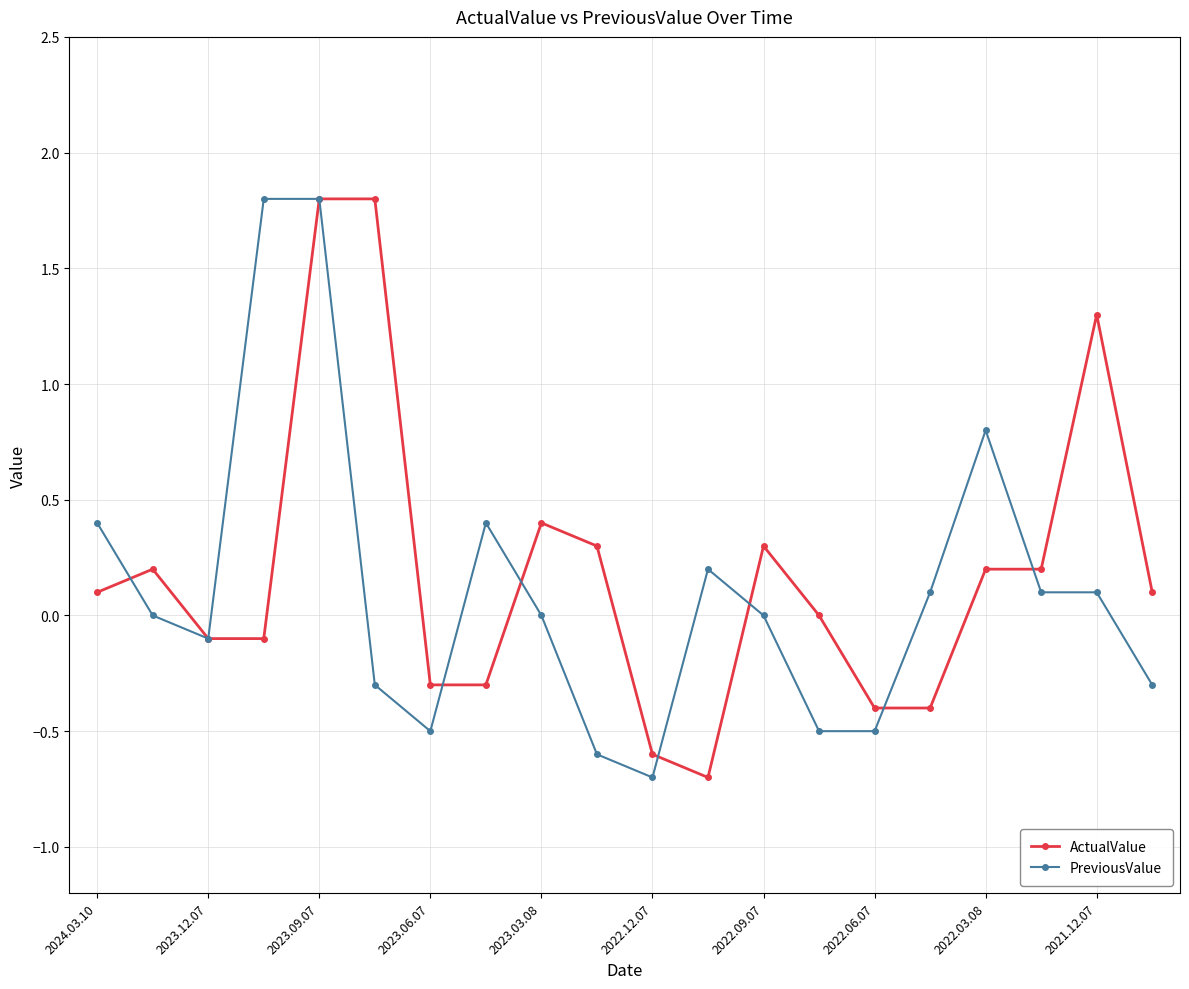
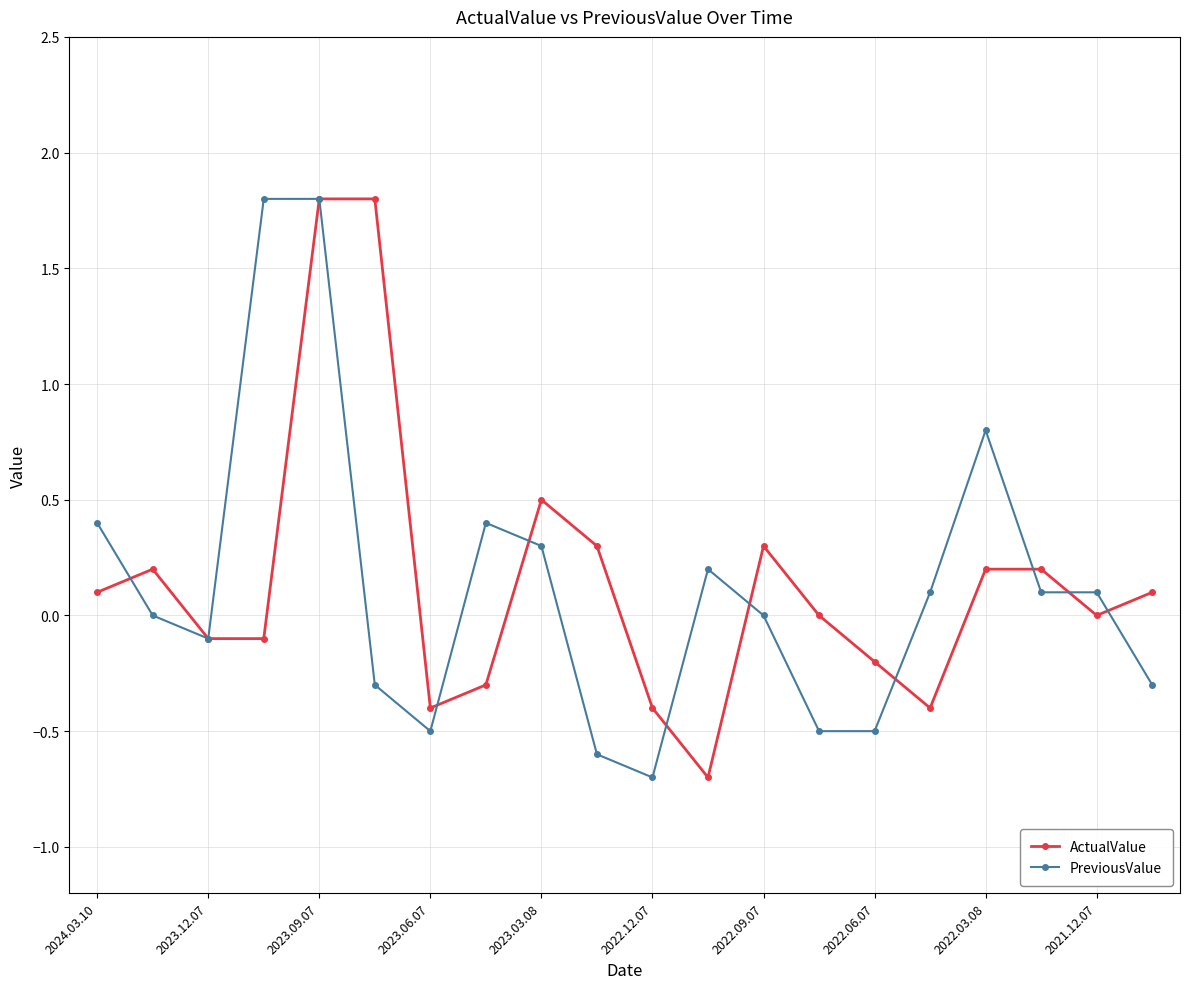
ActualValue, 2023.06.07: -0.3 -> -0.4
ActualValue, 2023.03.08: 0.4 -> 0.5
PreviousValue, 2023.03.08: 0.0 -> 0.3
ActualValue, 2022.12.07: -0.6 -> -0.4
ActualValue, 2022.06.07: -0.4 -> -0.2
ActualValue, 2021.12.07: 1.3 -> 0.0
